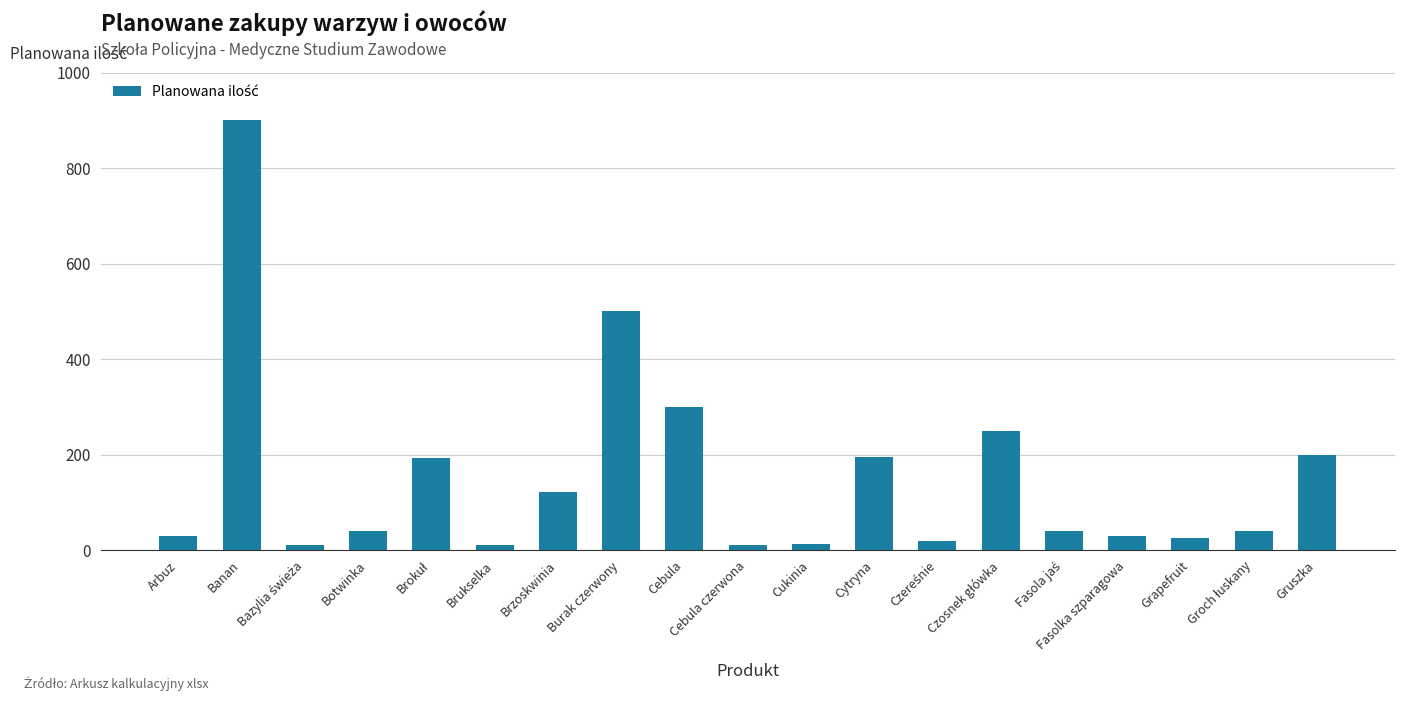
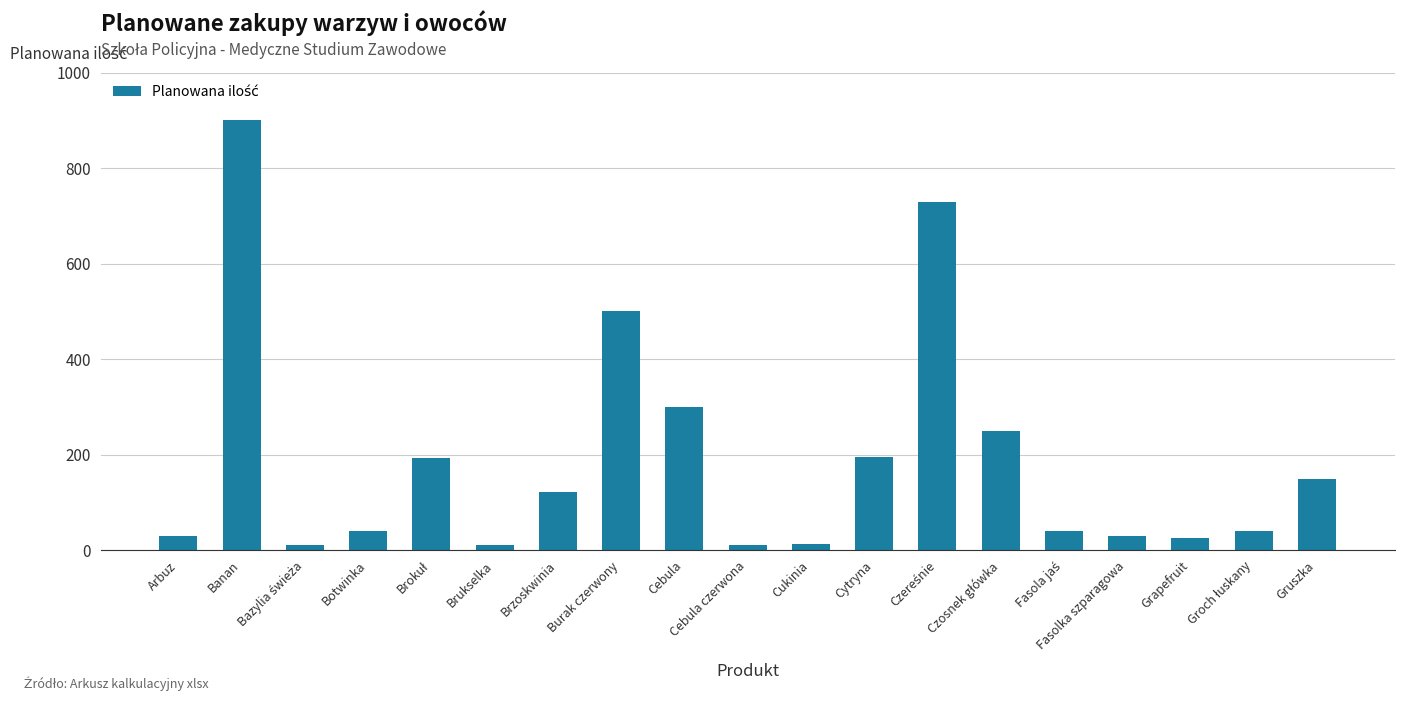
Czereśnie: 20 -> 730
Gruszka: 200 -> 150
